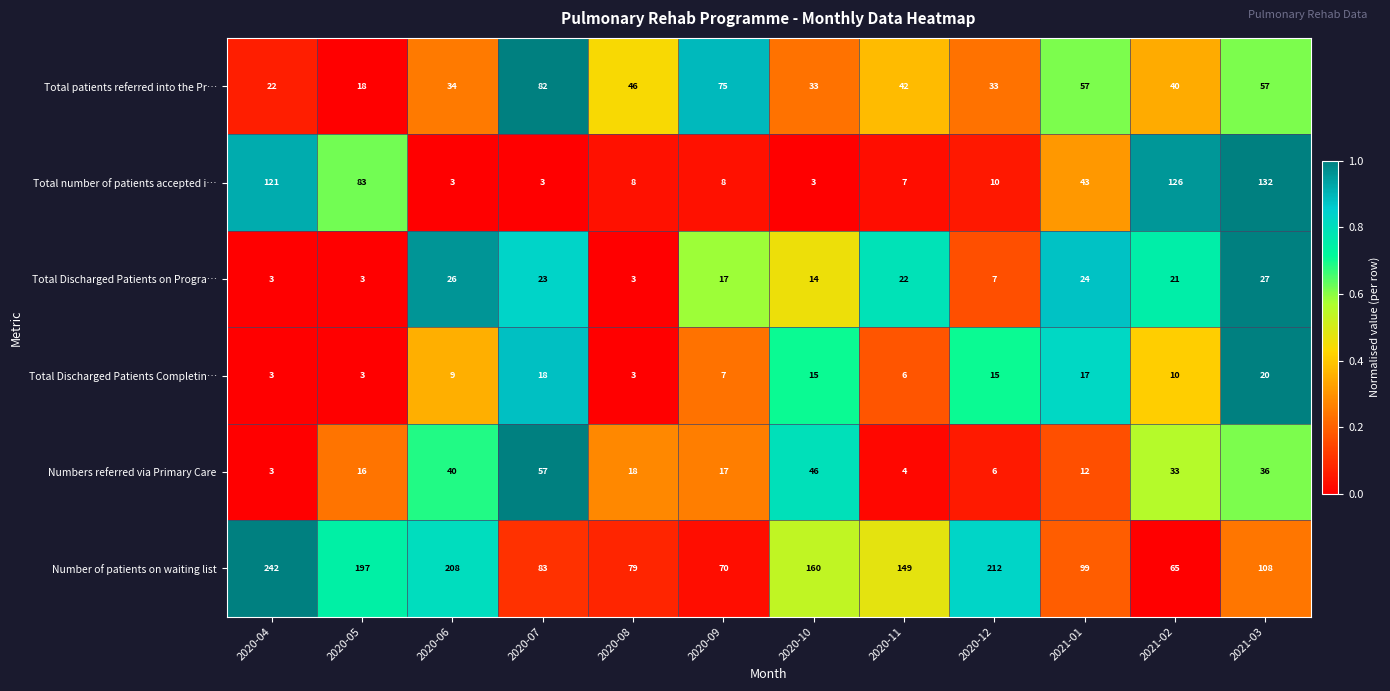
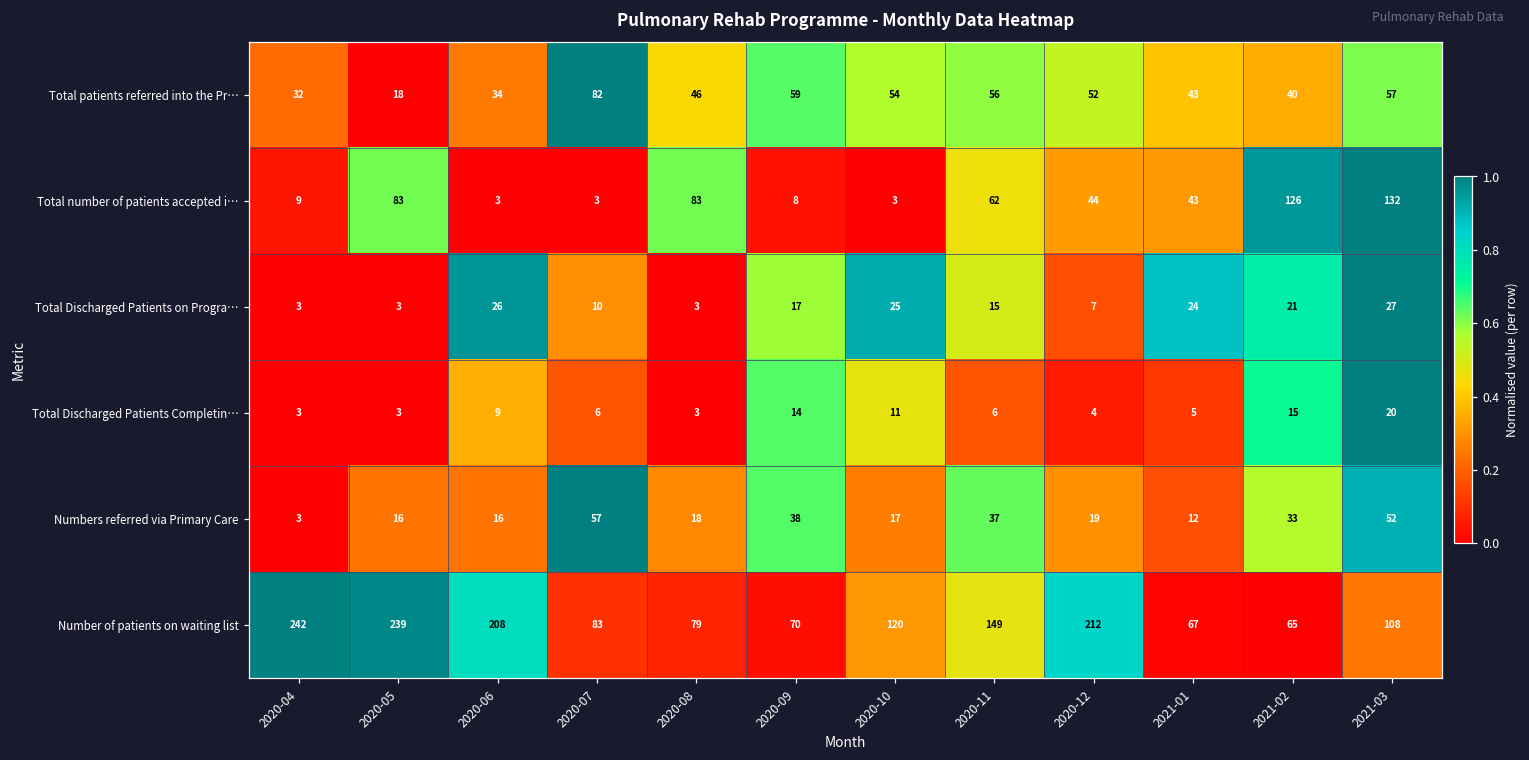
Total patients referred into the Pr…, 2020-04: 22 -> 32
Total patients referred into the Pr…, 2020-09: 75 -> 59
Total patients referred into the Pr…, 2020-10: 33 -> 54
Total patients referred into the Pr…, 2020-11: 42 -> 56
Total patients referred into the Pr…, 2020-12: 33 -> 52
Total patients referred into the Pr…, 2021-01: 57 -> 43
Total number of patients accepted i…, 2020-04: 121 -> 9
Total number of patients accepted i…, 2020-08: 8 -> 83
Total number of patients accepted i…, 2020-11: 7 -> 62
Total number of patients accepted i…, 2020-12: 10 -> 44
Total Discharged Patients on Progra…, 2020-07: 23 -> 10
Total Discharged Patients on Progra…, 2020-10: 14 -> 25
Total Discharged Patients on Progra…, 2020-11: 22 -> 15
Total Discharged Patients Completin…, 2020-07: 18 -> 6
Total Discharged Patients Completin…, 2020-09: 7 -> 14
Total Discharged Patients Completin…, 2020-10: 15 -> 11
Total Discharged Patients Completin…, 2020-12: 15 -> 4
Total Discharged Patients Completin…, 2021-01: 17 -> 5
Total Discharged Patients Completin…, 2021-02: 10 -> 15
Numbers referred via Primary Care, 2020-06: 40 -> 16
Numbers referred via Primary Care, 2020-09: 17 -> 38
Numbers referred via Primary Care, 2020-10: 46 -> 17
Numbers referred via Primary Care, 2020-11: 4 -> 37
Numbers referred via Primary Care, 2020-12: 6 -> 19
Numbers referred via Primary Care, 2021-03: 36 -> 52
Number of patients on waiting list, 2020-05: 197 -> 239
Number of patients on waiting list, 2020-10: 160 -> 120
Number of patients on waiting list, 2021-01: 99 -> 67
